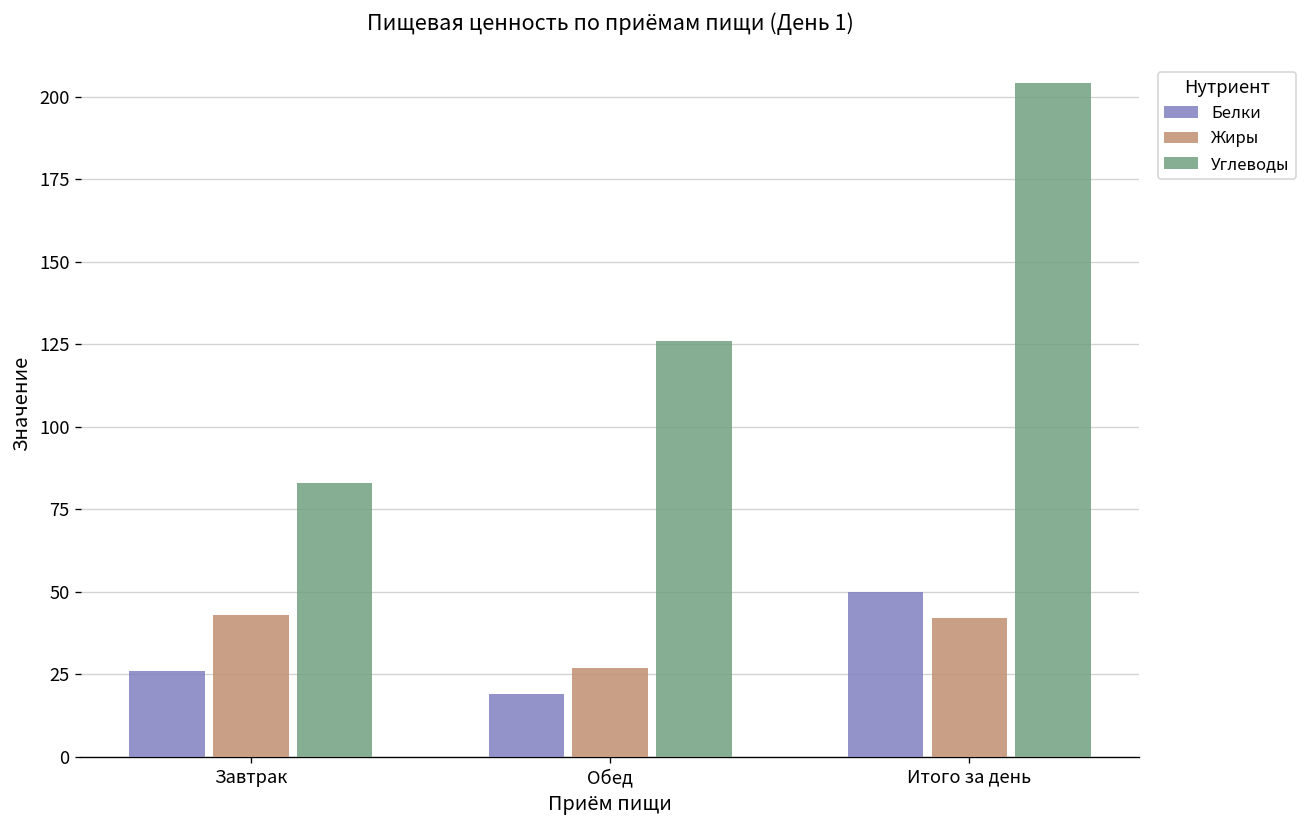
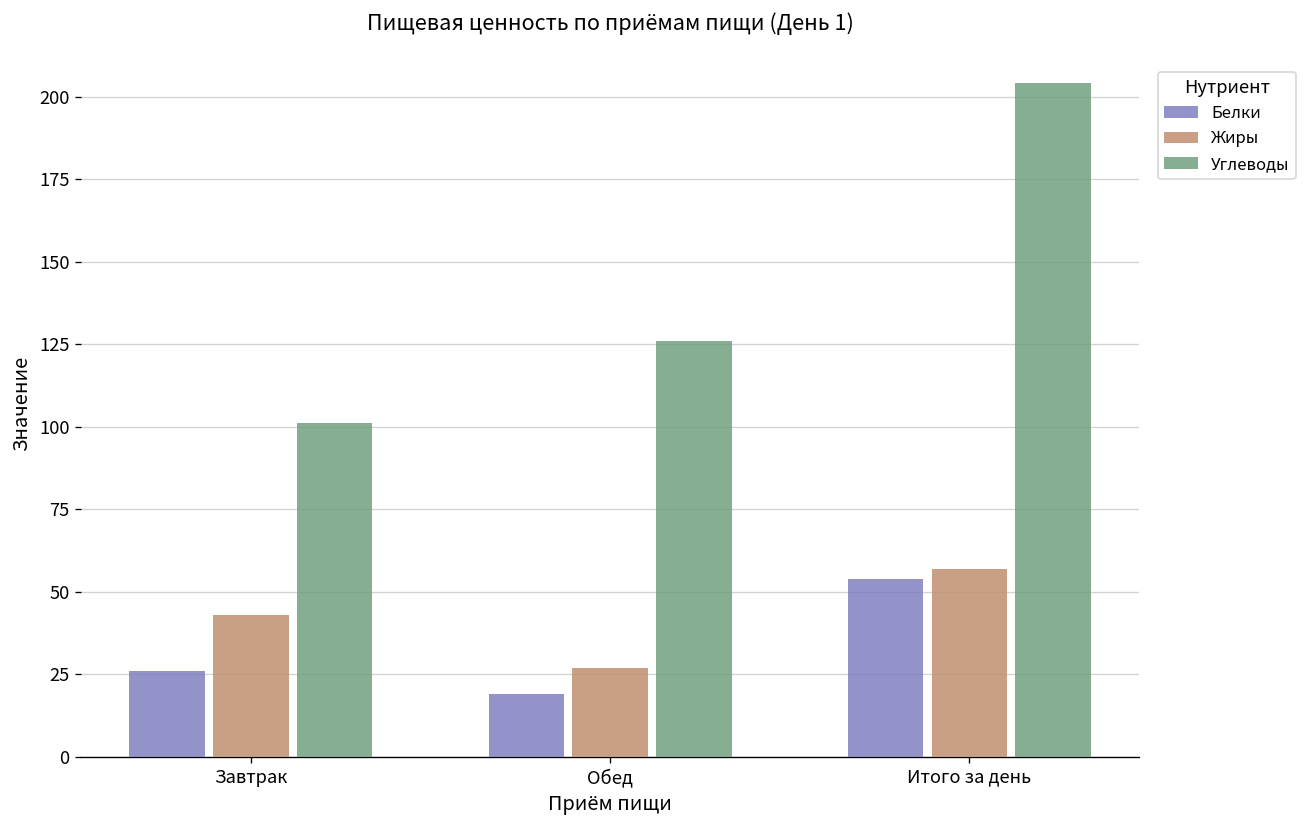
Углеводы, Завтрак: 83 -> 101
Белки, Итого за день: 50 -> 54
Жиры, Итого за день: 42 -> 57
